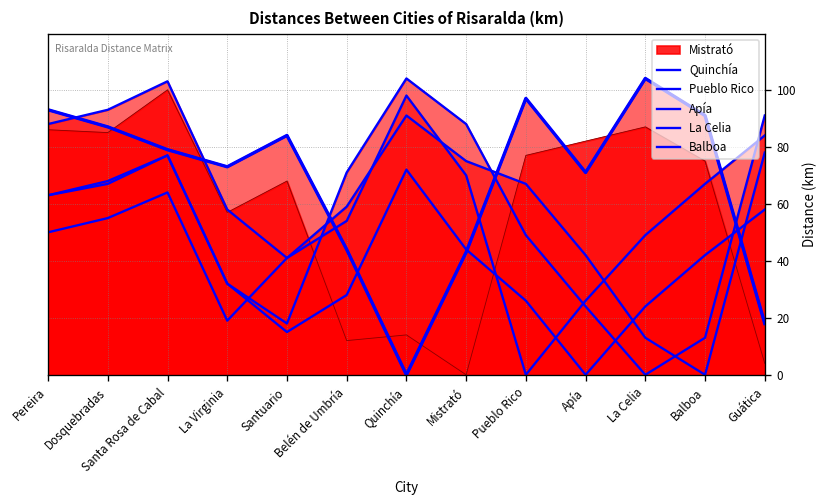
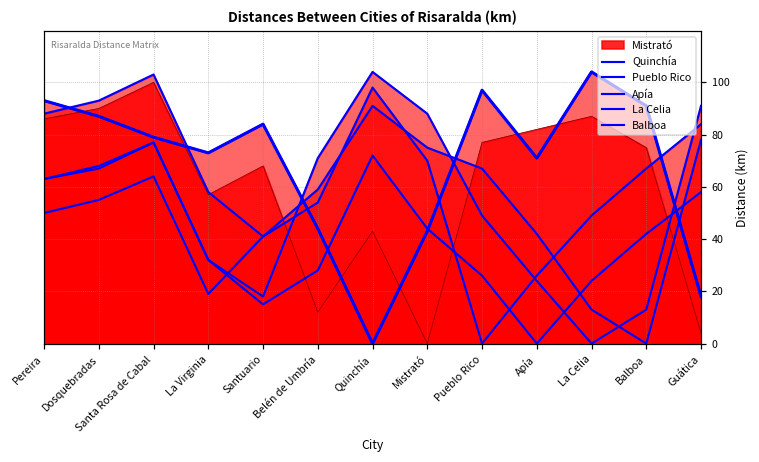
Mistrató, Dosquebradas: 85 -> 90
Mistrató, Quinchía: 14 -> 43
